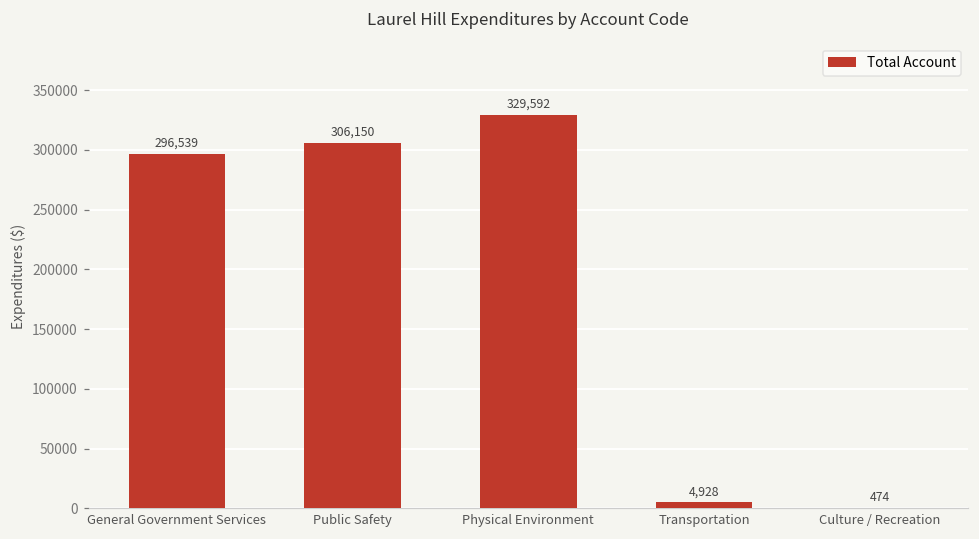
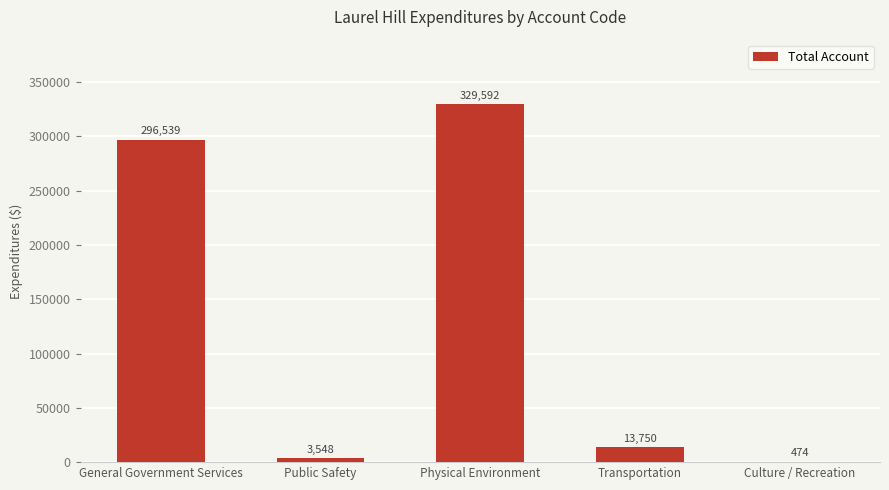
Public Safety: 306,150 -> 3,548
Transportation: 4,928 -> 13,750
